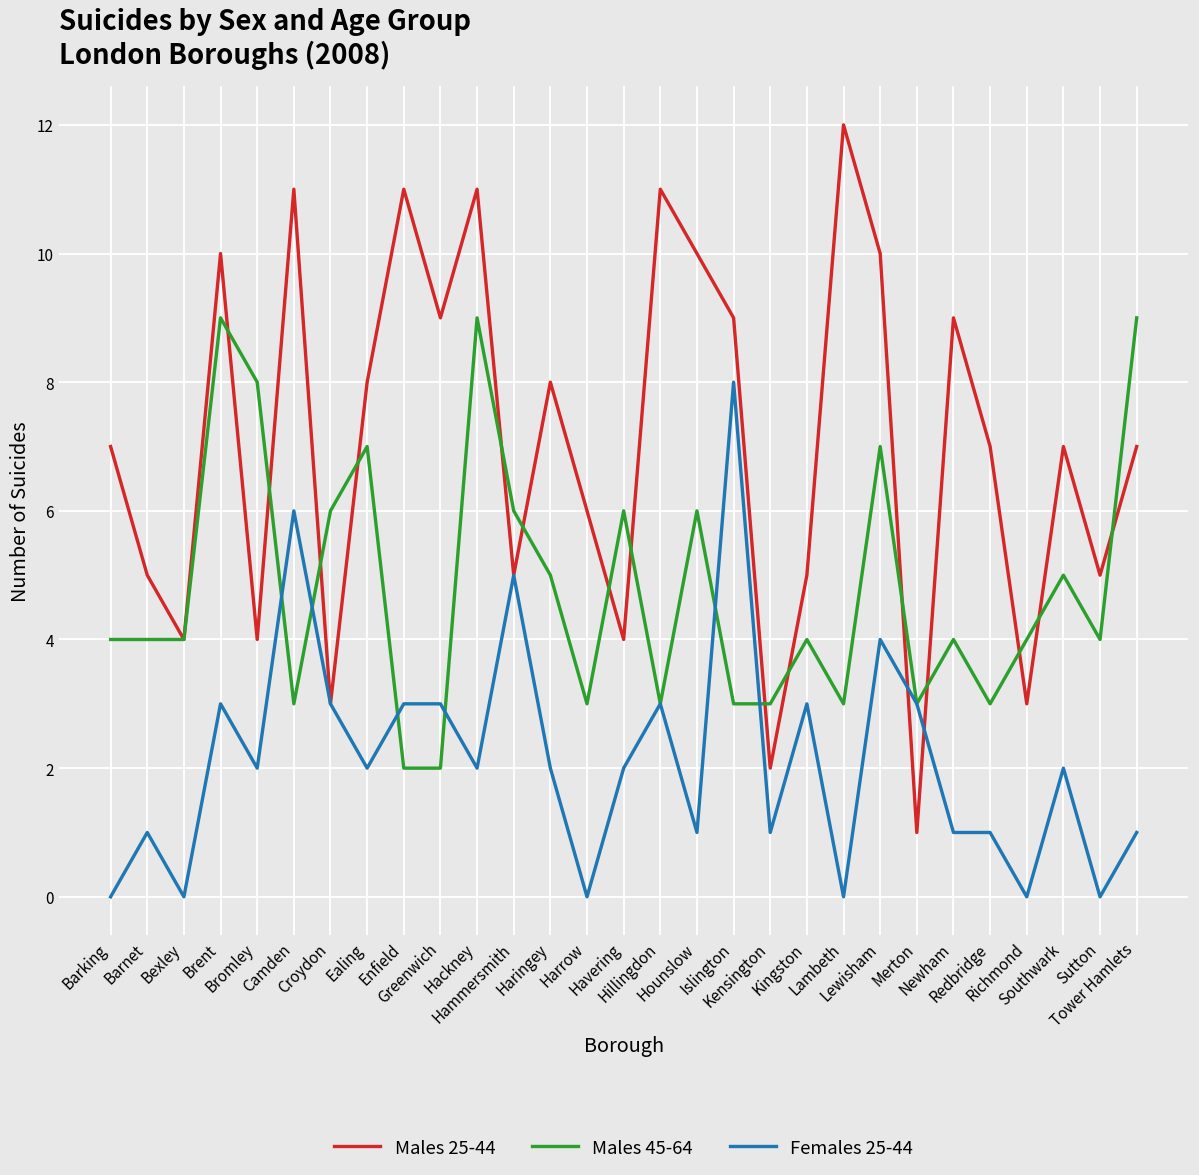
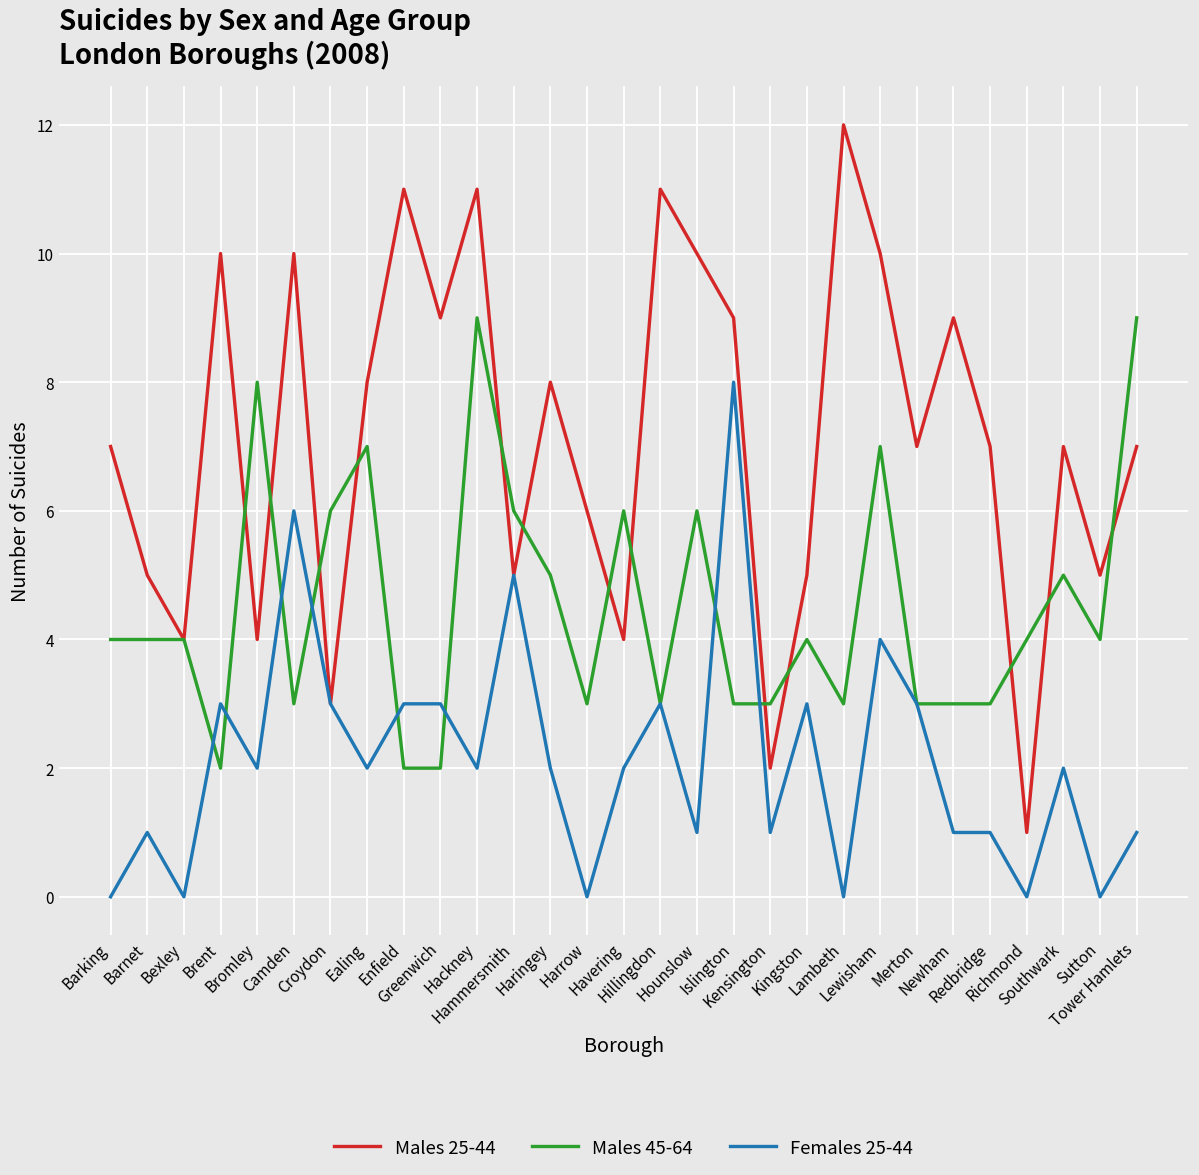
Males 45-64, Brent: 9 -> 2
Males 25-44, Camden: 11 -> 10
Males 25-44, Merton: 1 -> 7
Males 45-64, Newham: 4 -> 3
Males 25-44, Richmond: 3 -> 1
